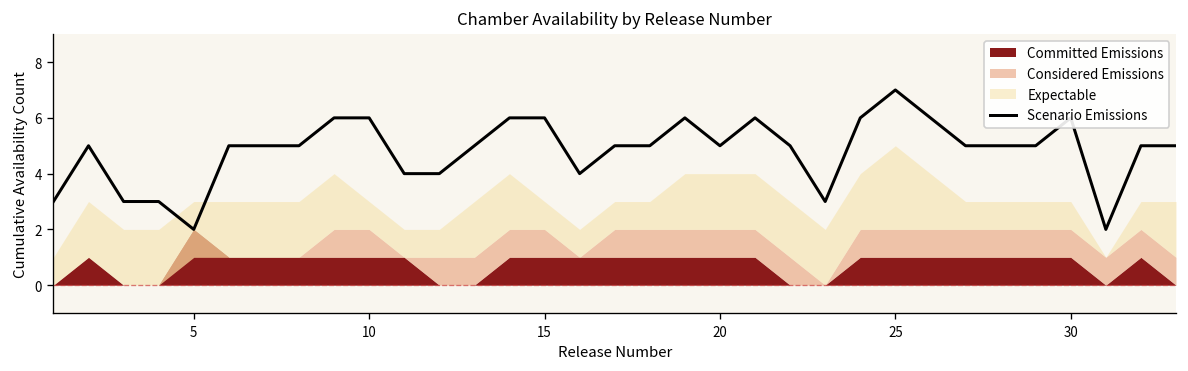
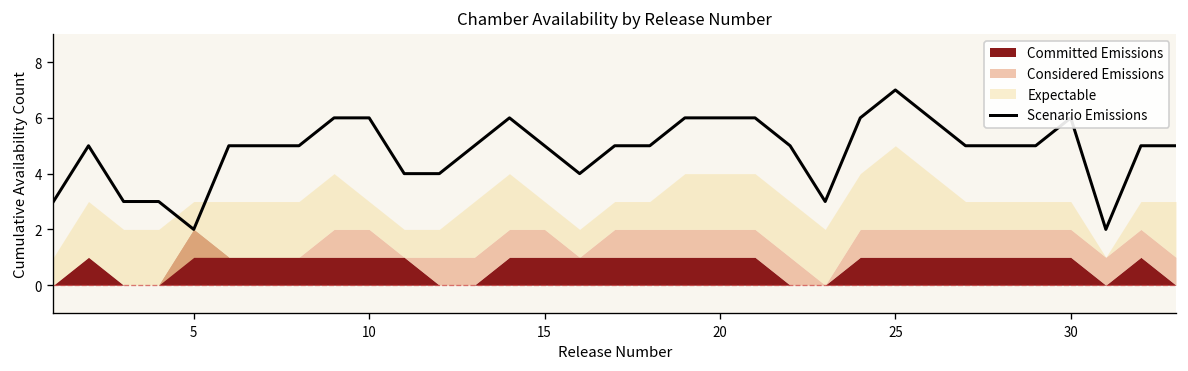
Scenario Emissions, 15: 6 -> 5
Scenario Emissions, 20: 5 -> 6
